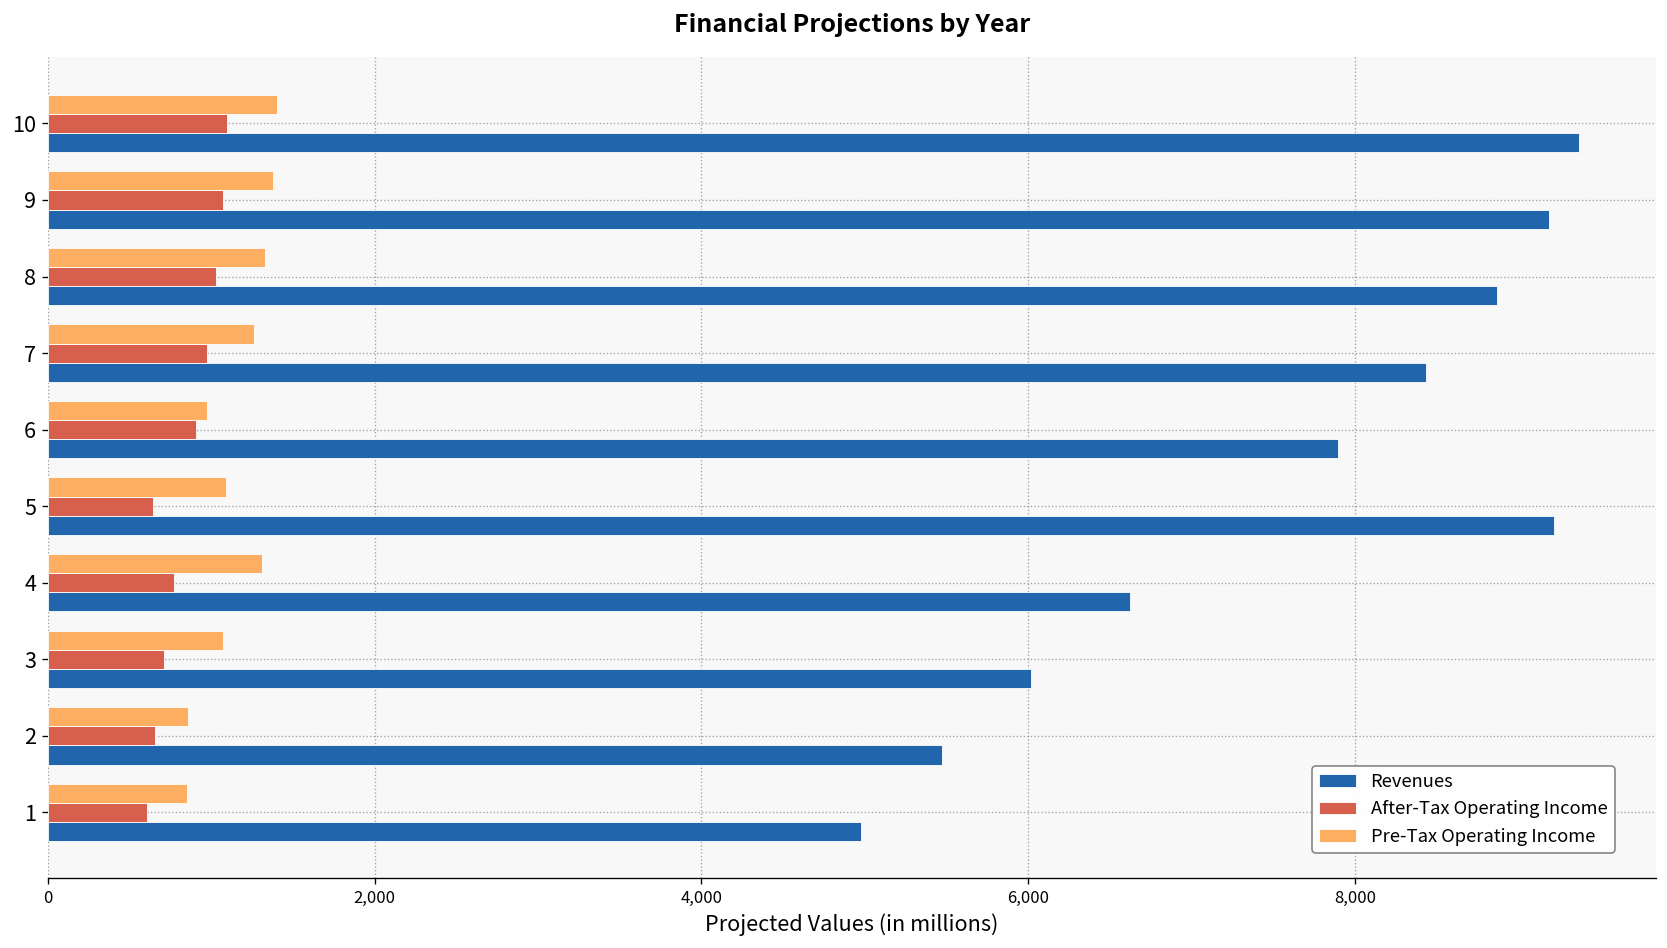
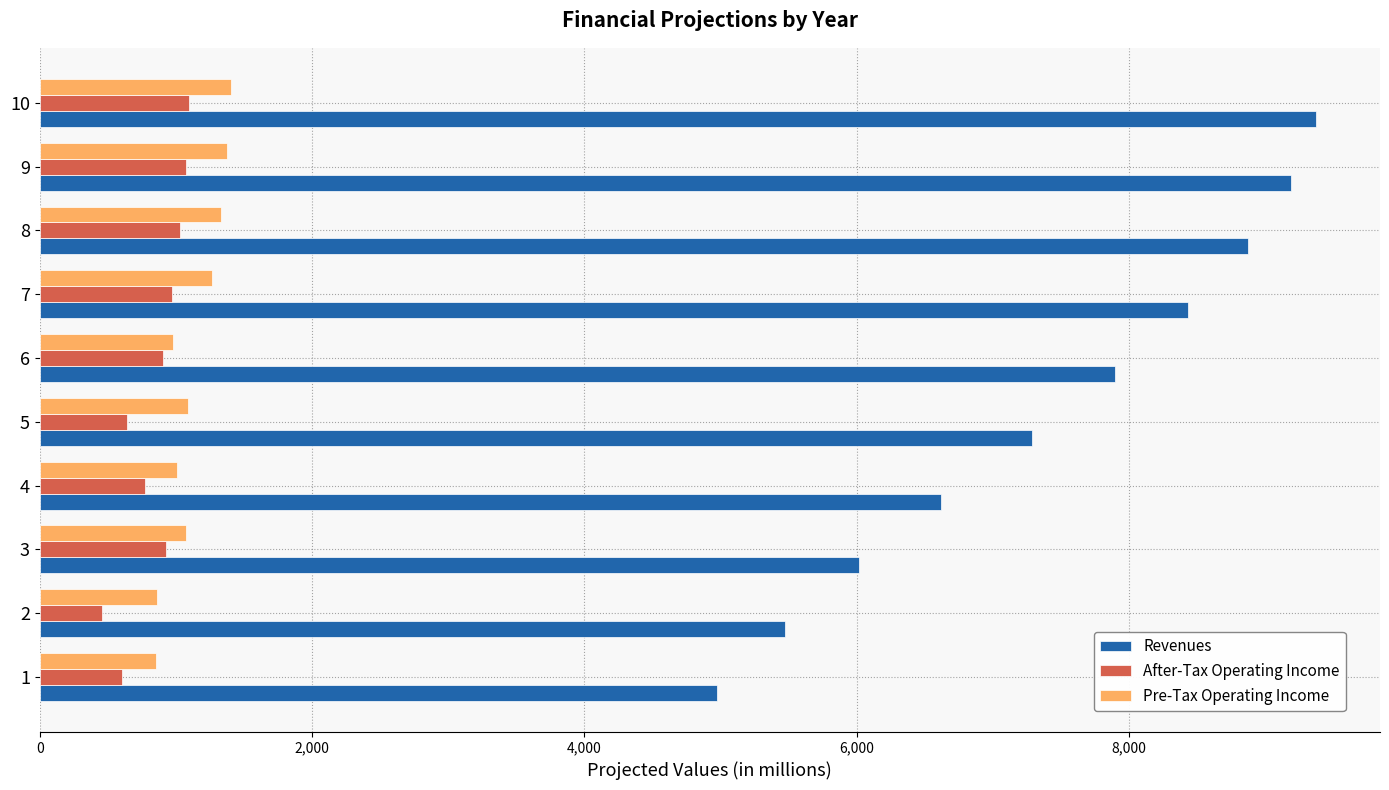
Revenues, 5: 9,220 -> 7,280
Pre-Tax Operating Income, 4: 1,310 -> 1,010
After-Tax Operating Income, 3: 710 -> 930
After-Tax Operating Income, 2: 660 -> 450
